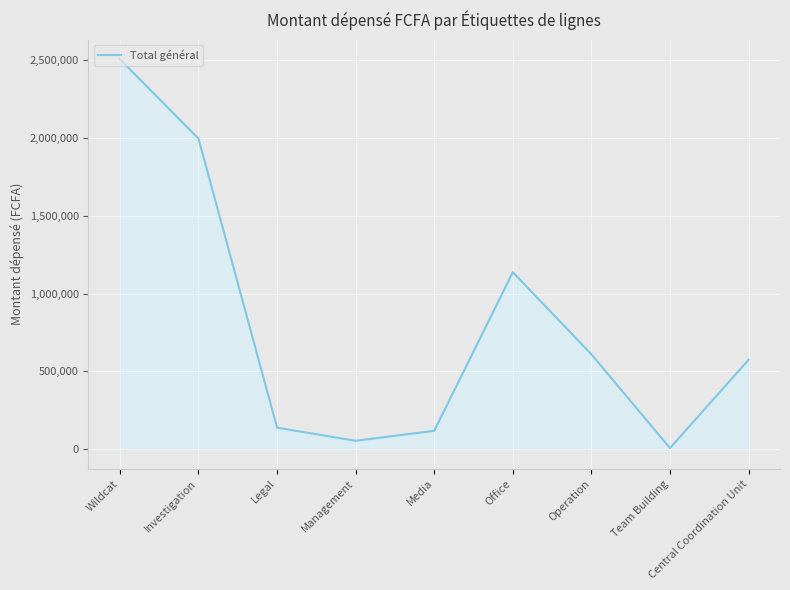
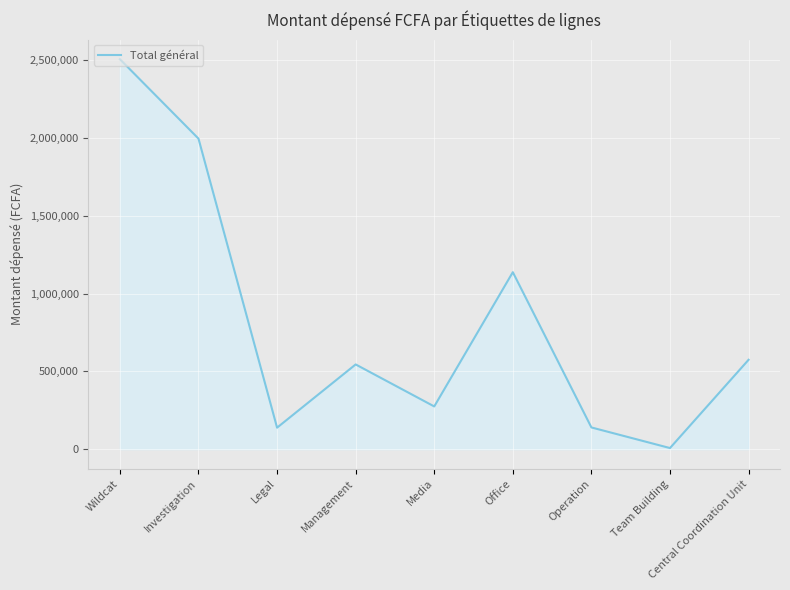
Management: 50,000 -> 540,000
Media: 120,000 -> 270,000
Operation: 610,000 -> 140,000
